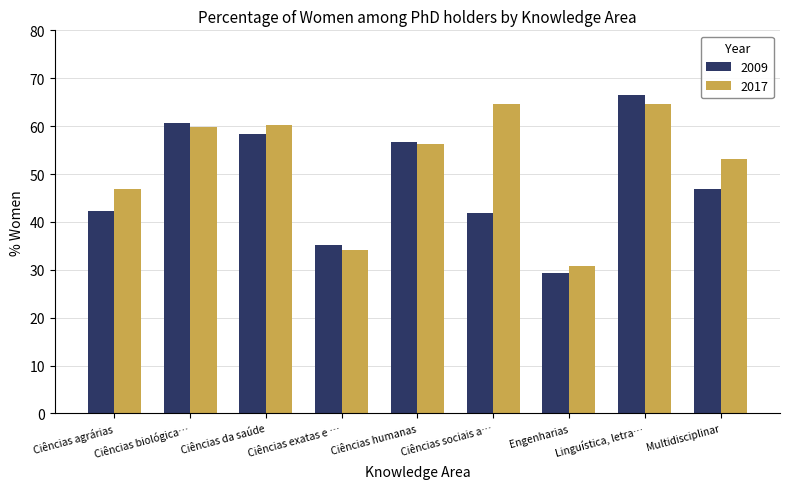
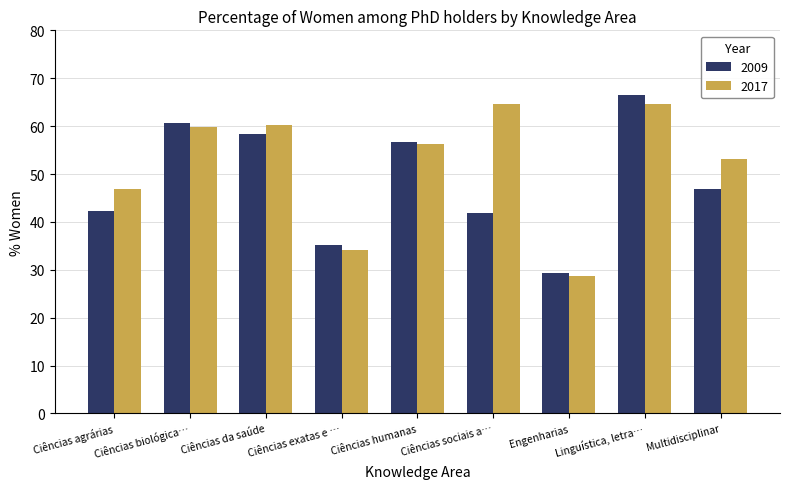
2017, Engenharias: 31 -> 29
